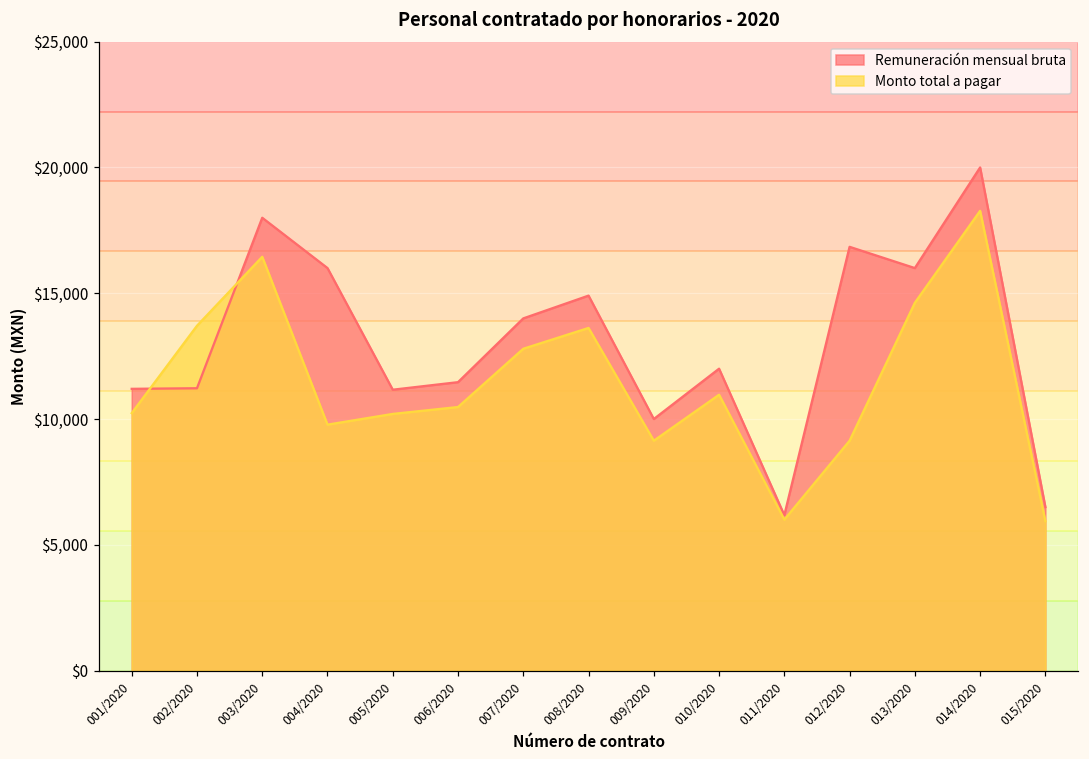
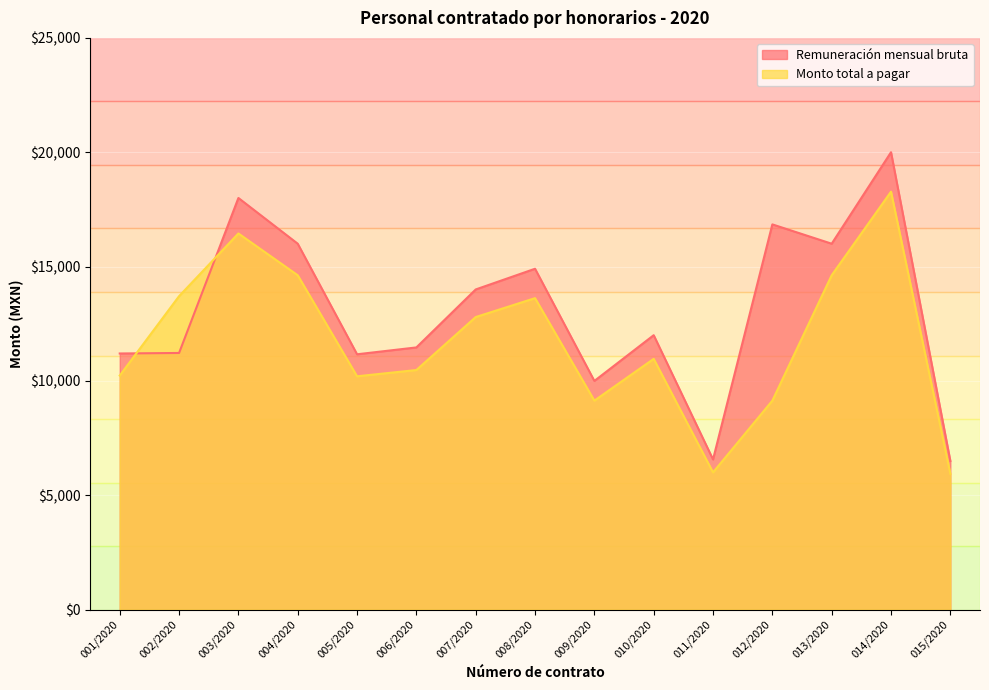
Monto total a pagar, 004/2020: $9,800 -> $14,600
Remuneración mensual bruta, 011/2020: $6,200 -> $6,600
